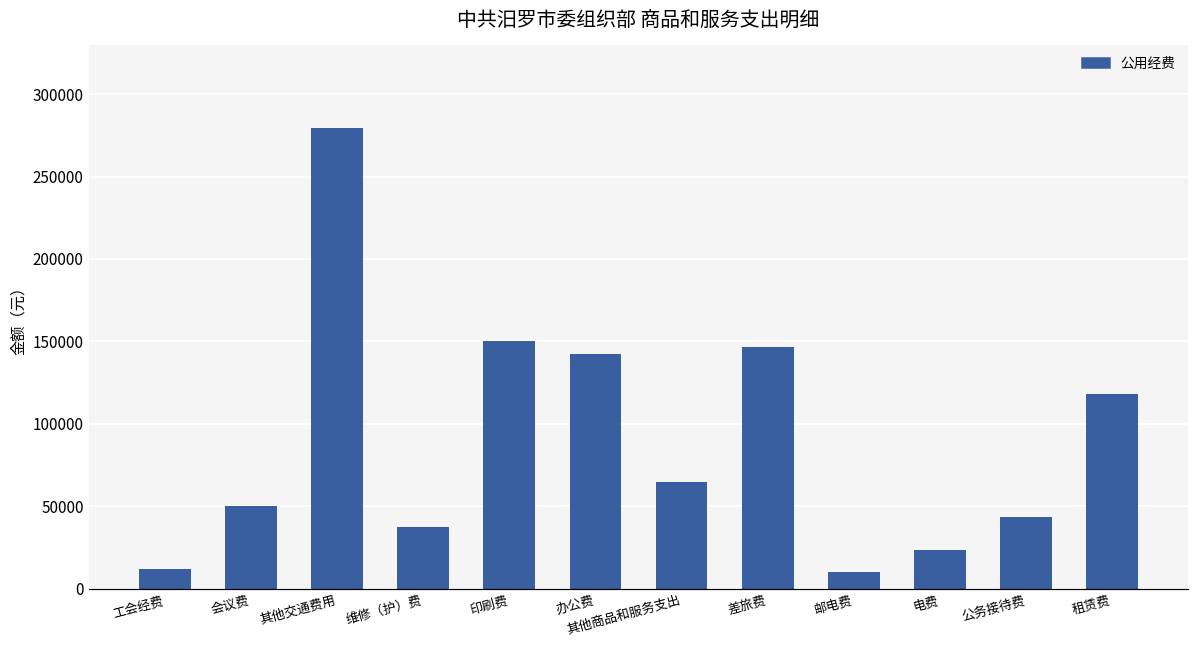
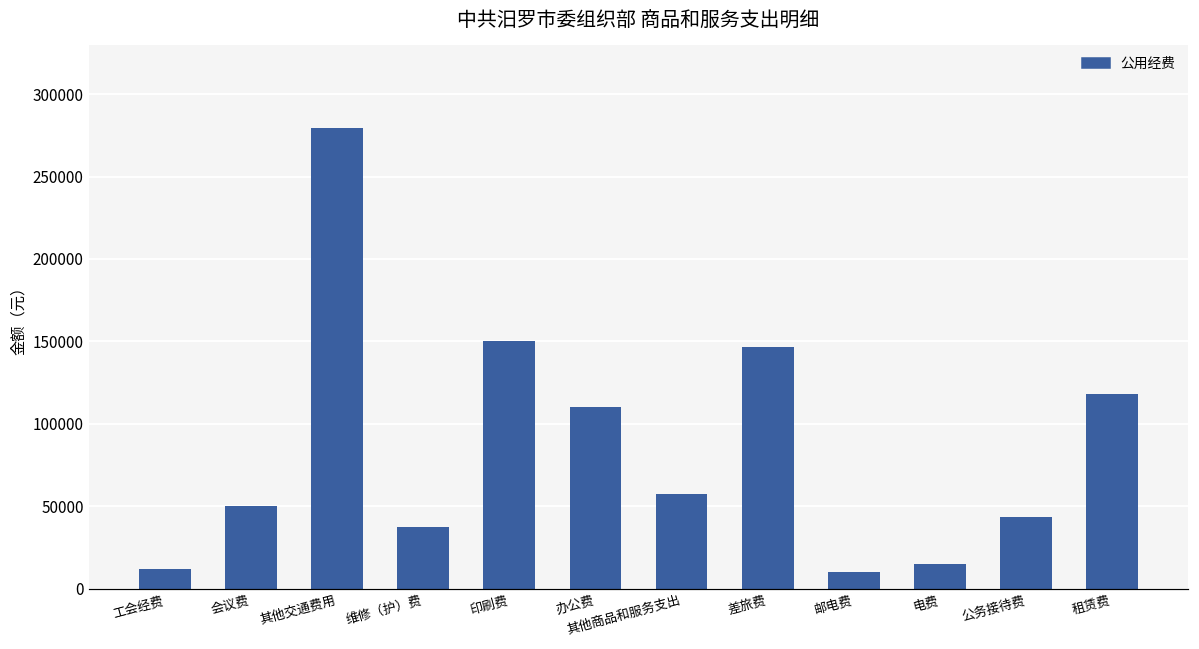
办公费: 142000 -> 110000
其他商品和服务支出: 65000 -> 57000
电费: 24000 -> 15000
